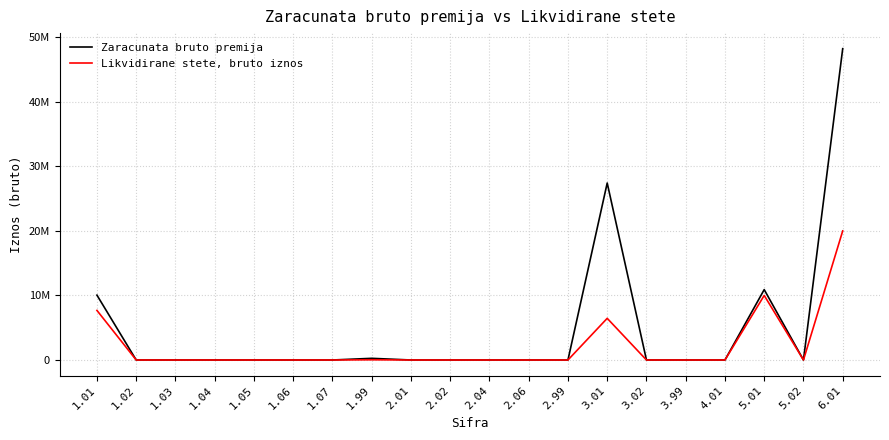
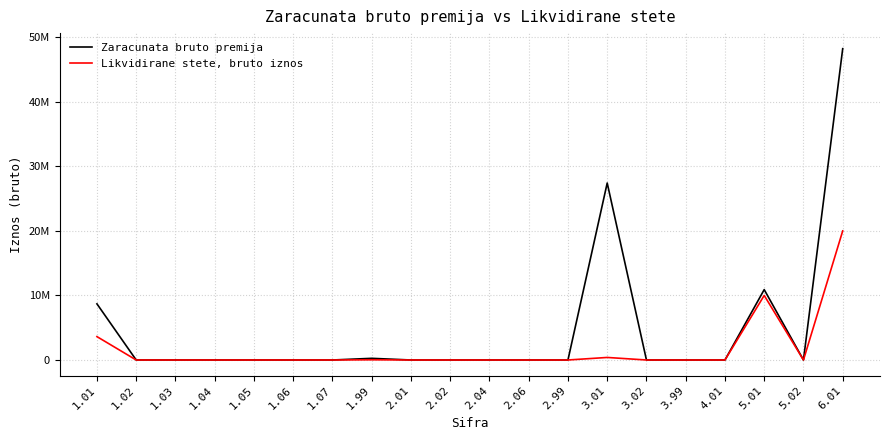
Zaracunata bruto premija, 1.01: 10000000 -> 9000000
Likvidirane stete, bruto iznos, 1.01: 8000000 -> 4000000
Likvidirane stete, bruto iznos, 3.01: 6000000 -> 0
